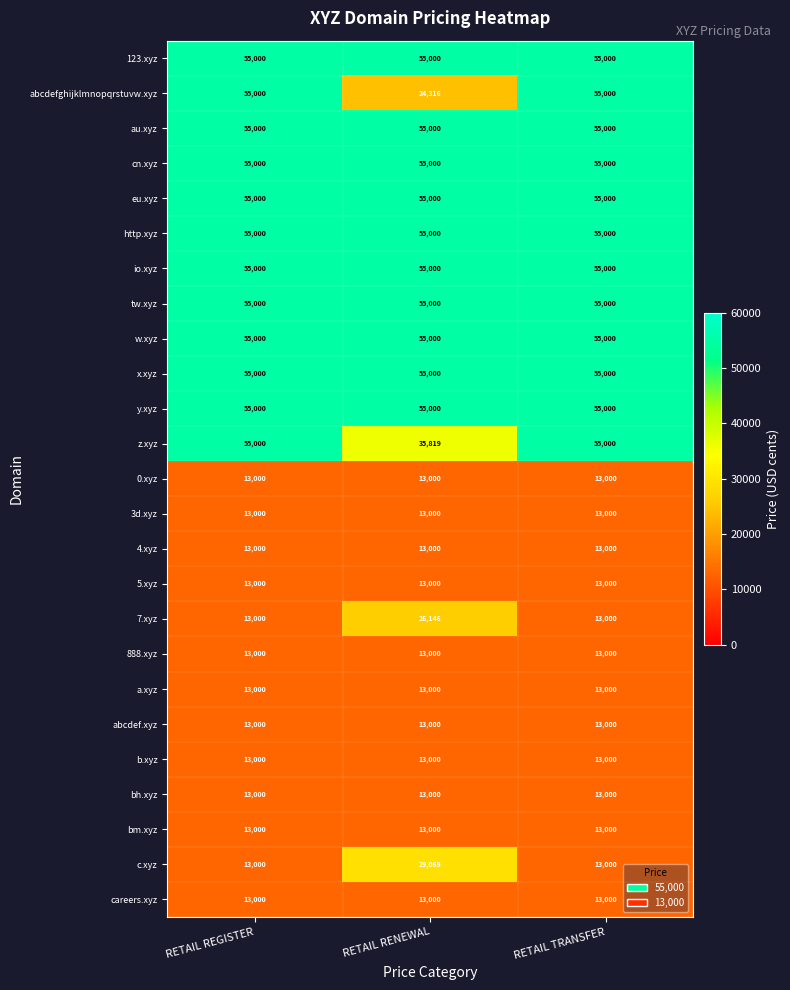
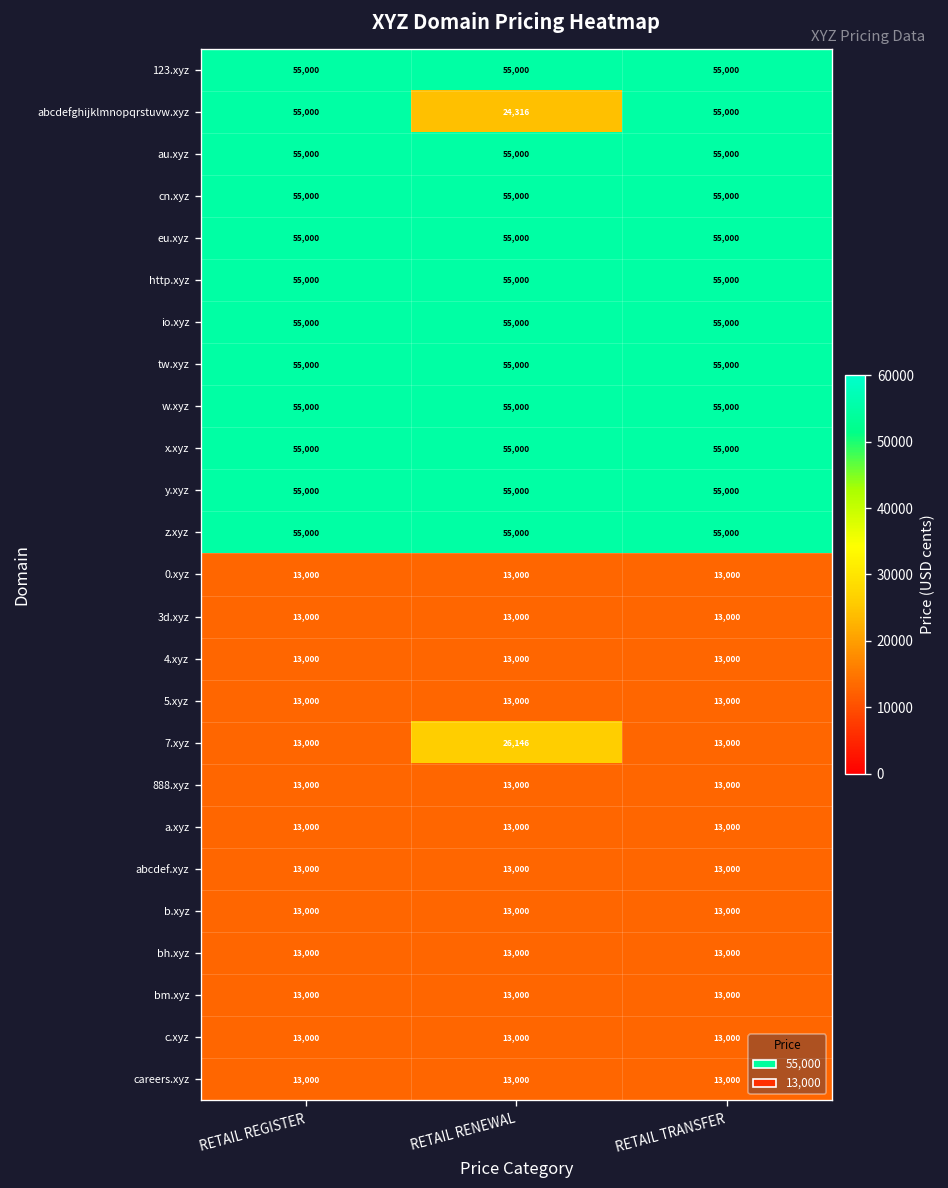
z.xyz, RETAIL RENEWAL: 35,819 -> 55,000
c.xyz, RETAIL RENEWAL: 29,069 -> 13,000
